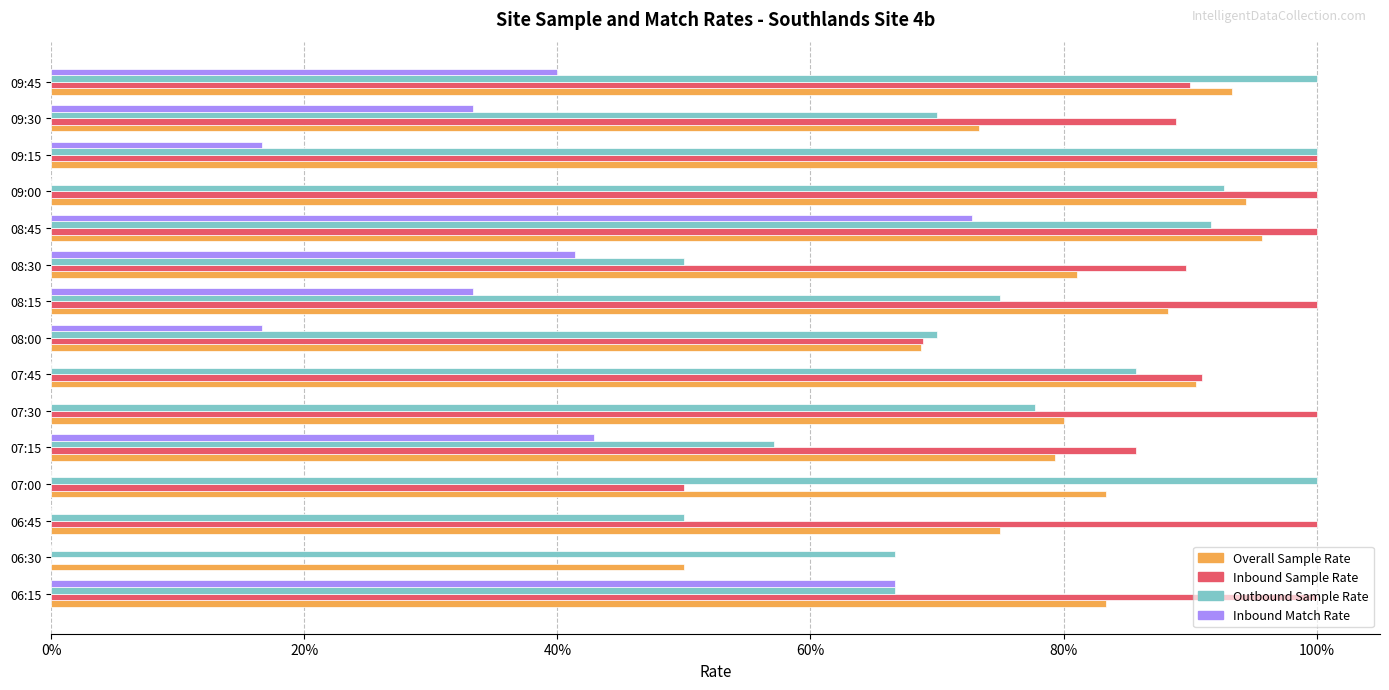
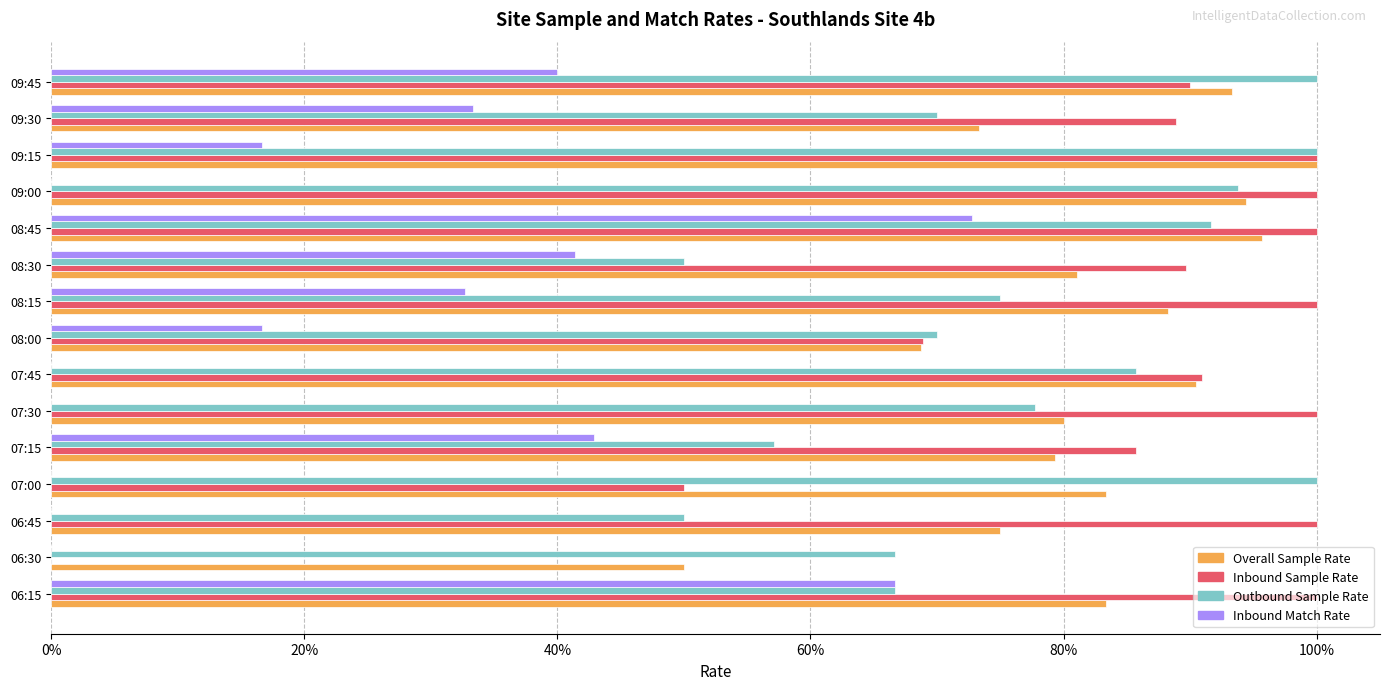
Outbound Sample Rate, 09:00: 92.7% -> 93.8%
Inbound Match Rate, 08:15: 33.3% -> 32.7%
